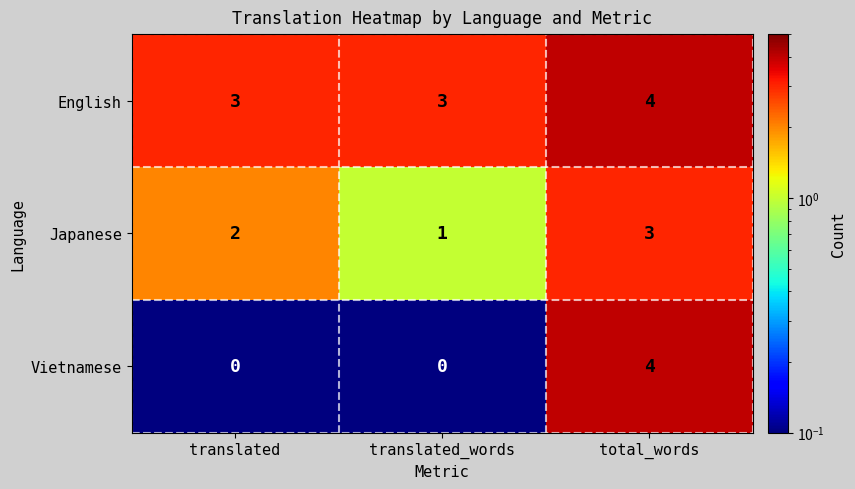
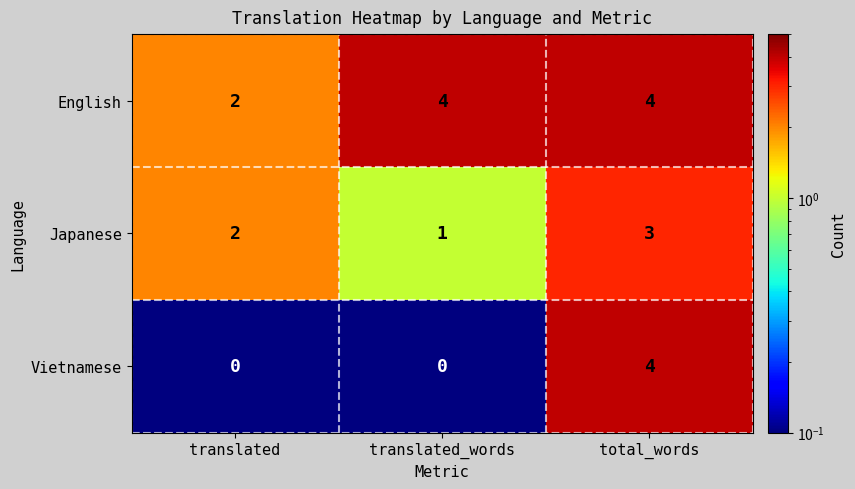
English, translated: 3 -> 2
English, translated_words: 3 -> 4
